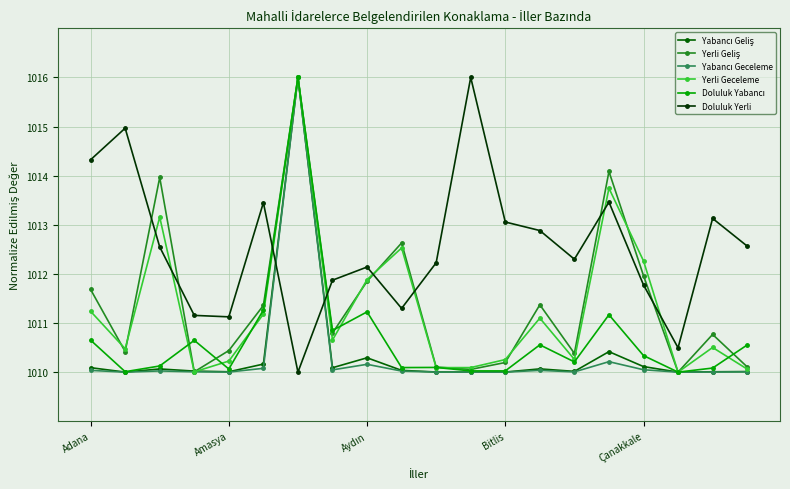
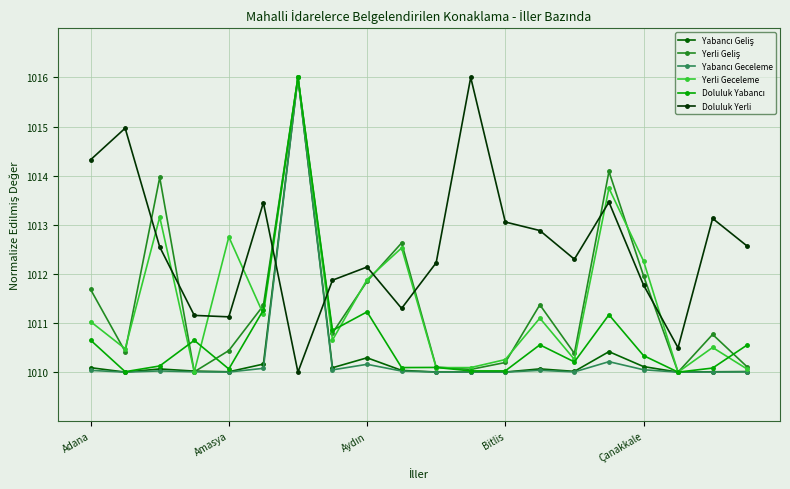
Yerli Geceleme, Adana: 1011.2 -> 1011.0
Yerli Geceleme, Amasya: 1010.2 -> 1012.8
